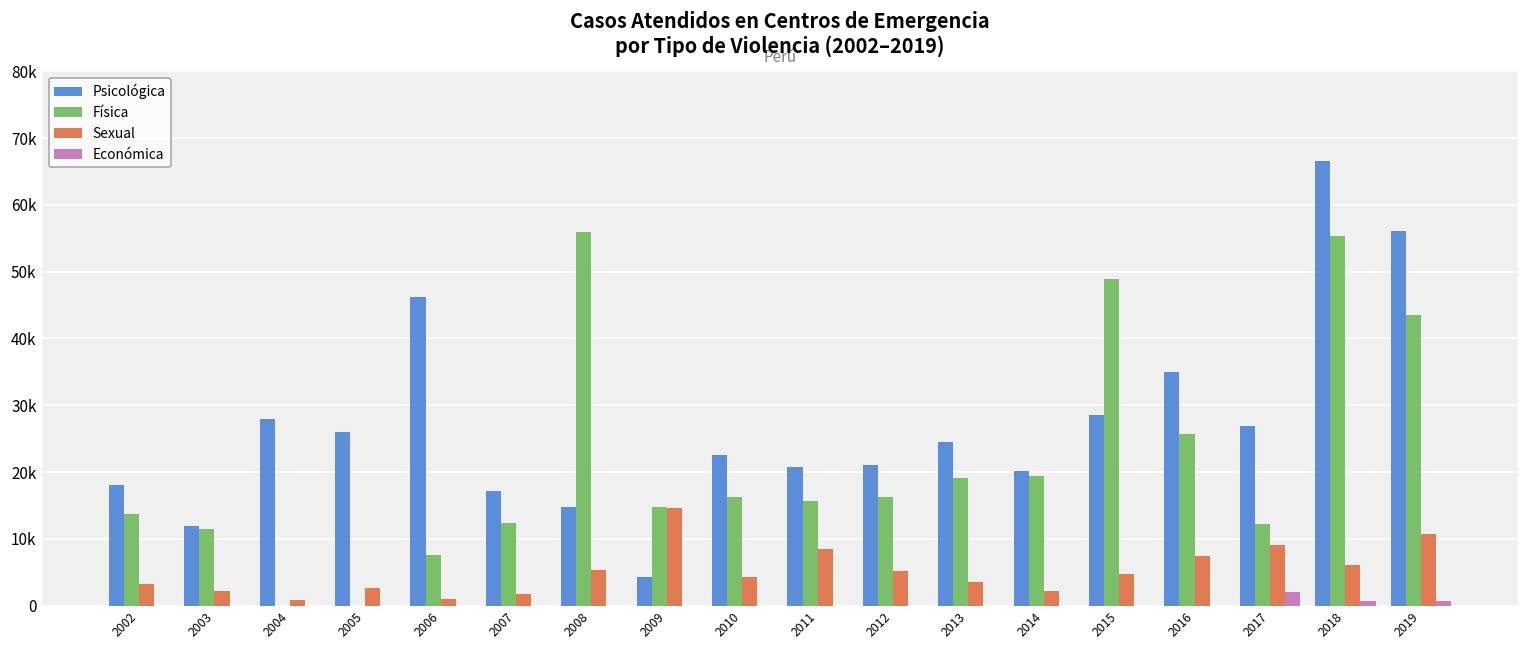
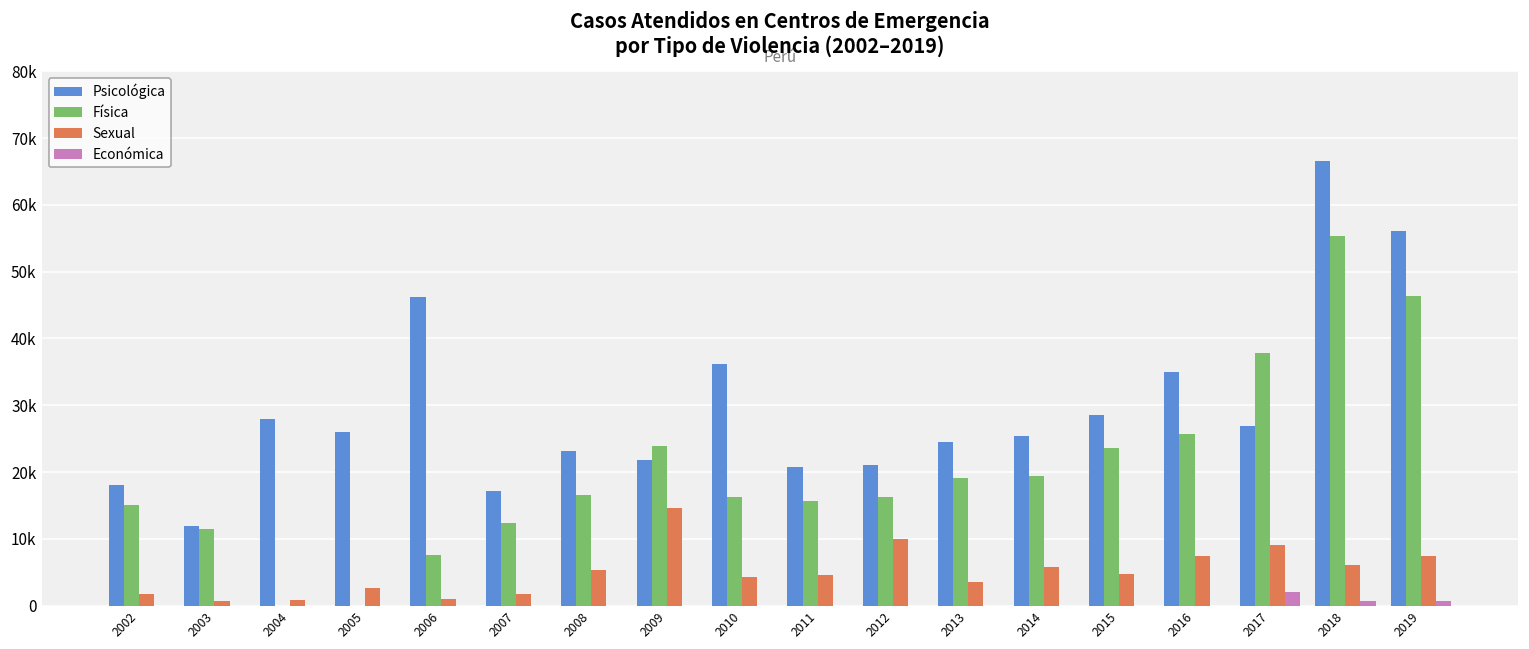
Física, 2002: 14000 -> 15000
Sexual, 2002: 3000 -> 2000
Sexual, 2003: 2000 -> 1000
Psicológica, 2008: 15000 -> 23000
Física, 2008: 56000 -> 17000
Psicológica, 2009: 4000 -> 22000
Física, 2009: 15000 -> 24000
Psicológica, 2010: 23000 -> 36000
Sexual, 2011: 8000 -> 5000
Sexual, 2012: 5000 -> 10000
Psicológica, 2014: 20000 -> 25000
Sexual, 2014: 2000 -> 6000
Física, 2015: 49000 -> 24000
Física, 2017: 12000 -> 38000
Física, 2019: 44000 -> 46000
Sexual, 2019: 11000 -> 7000
